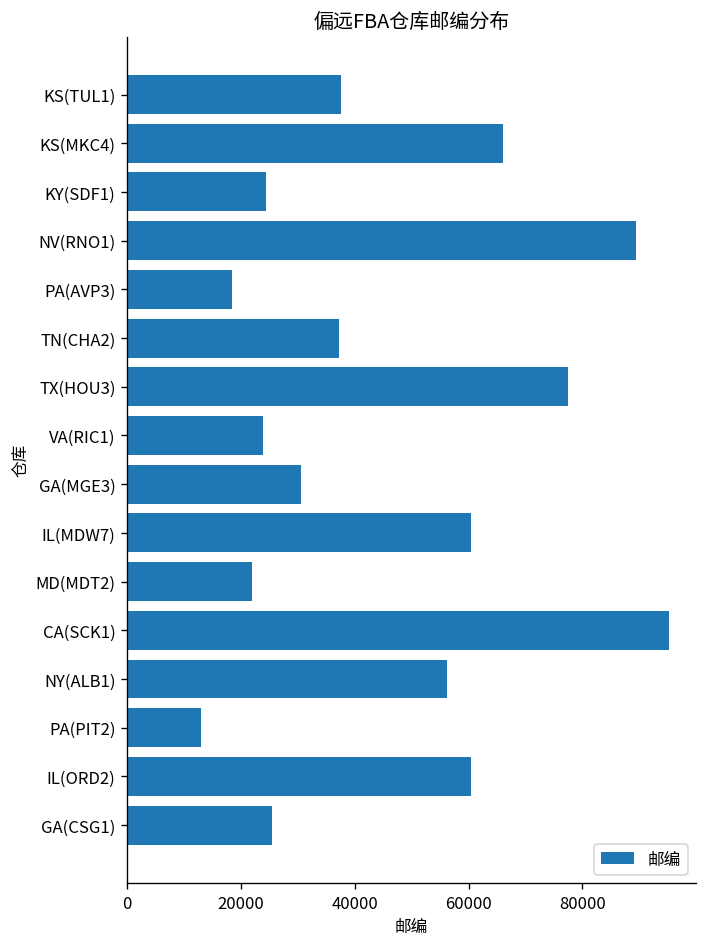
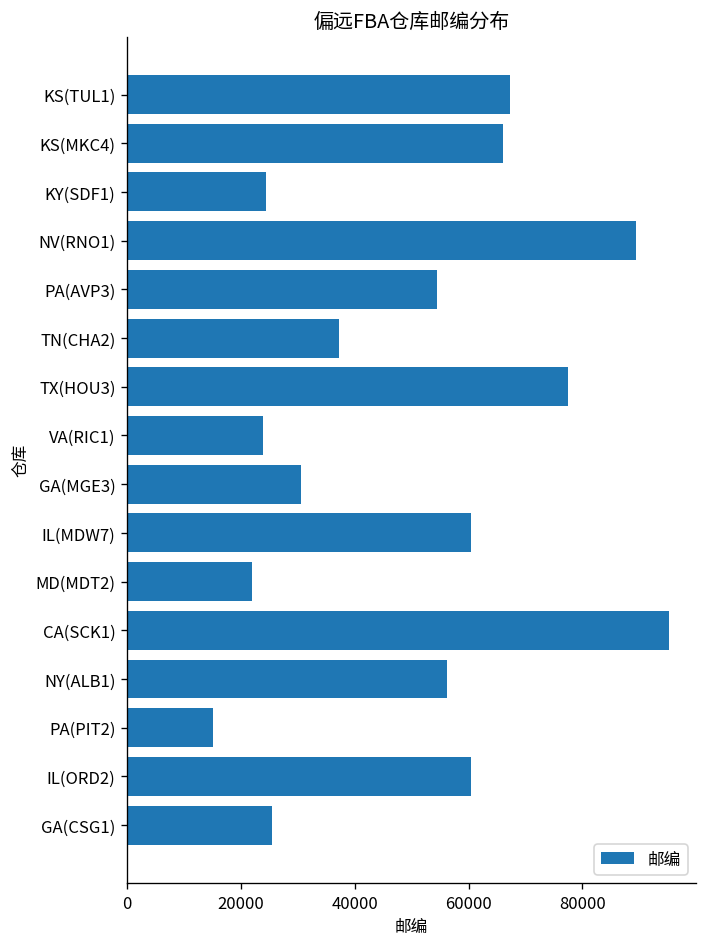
KS(TUL1): 38000 -> 67000
PA(AVP3): 18000 -> 54000
PA(PIT2): 13000 -> 15000
